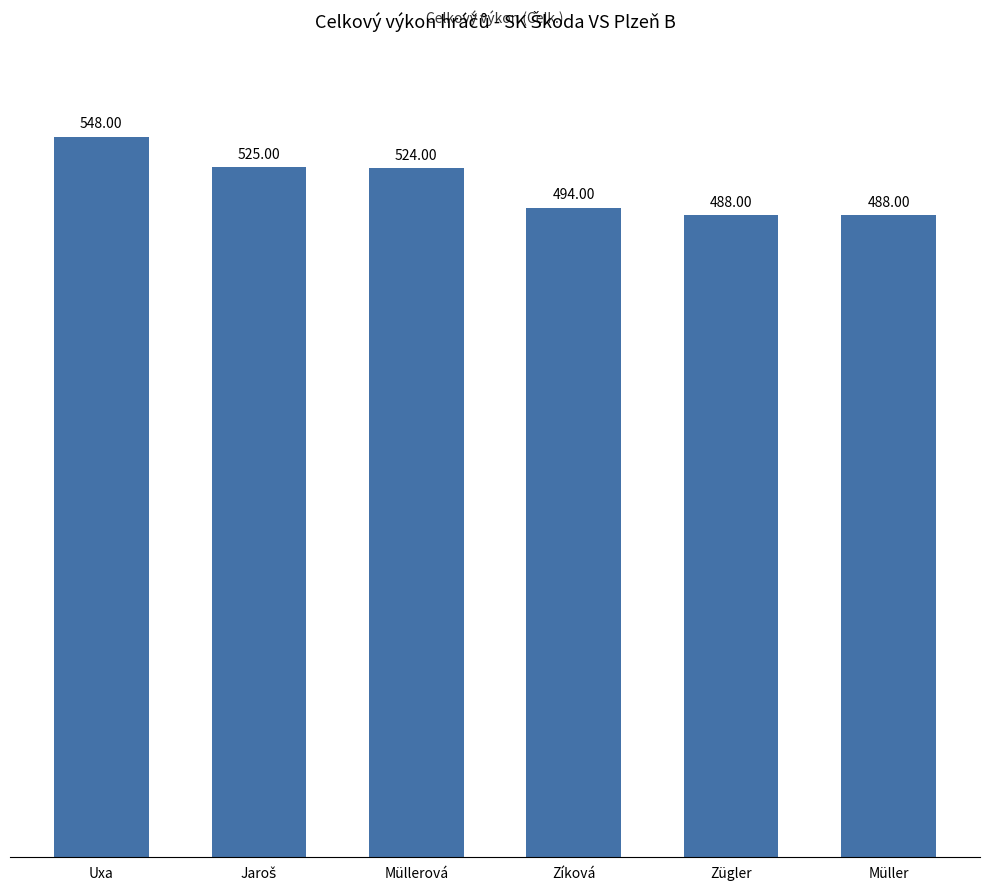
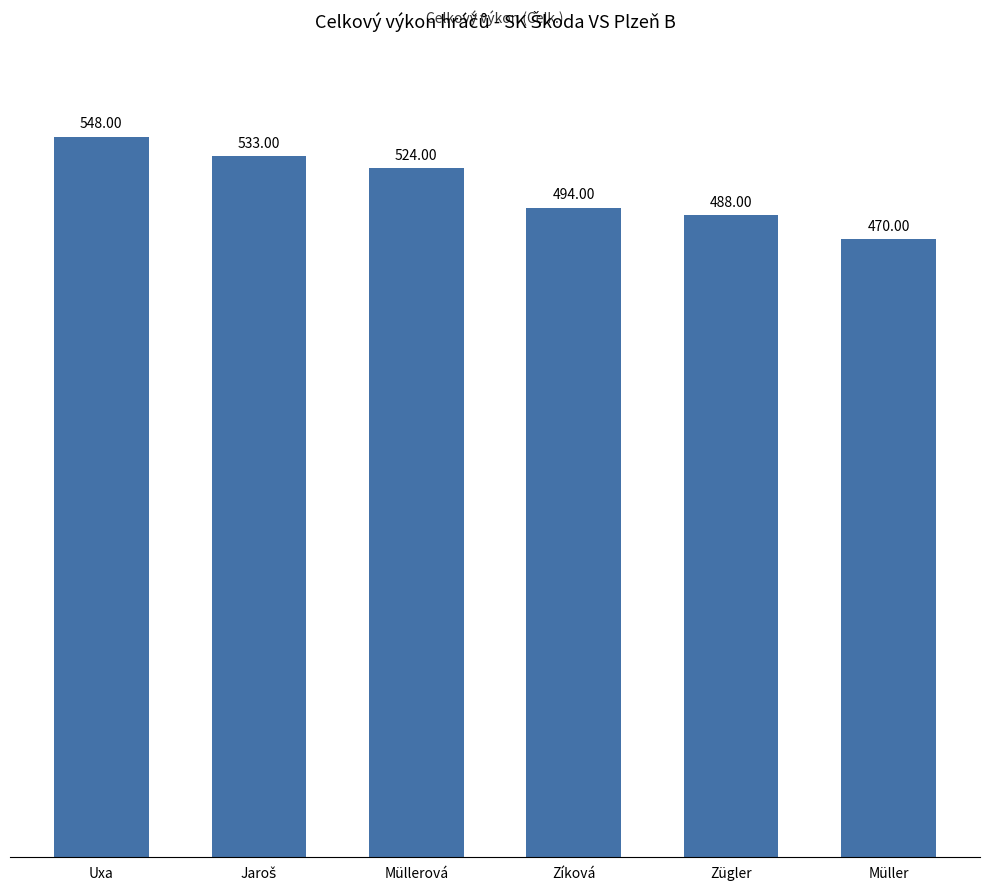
Jaroš: 525.00 -> 533.00
Müller: 488.00 -> 470.00
